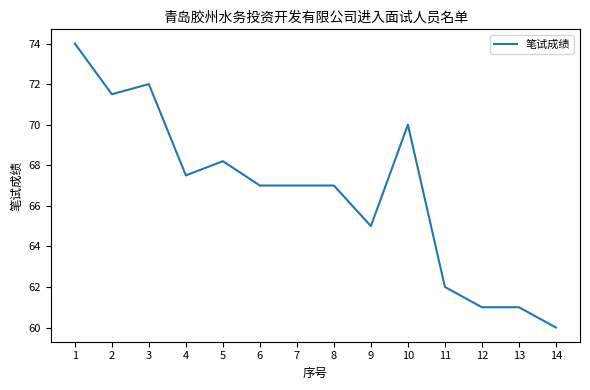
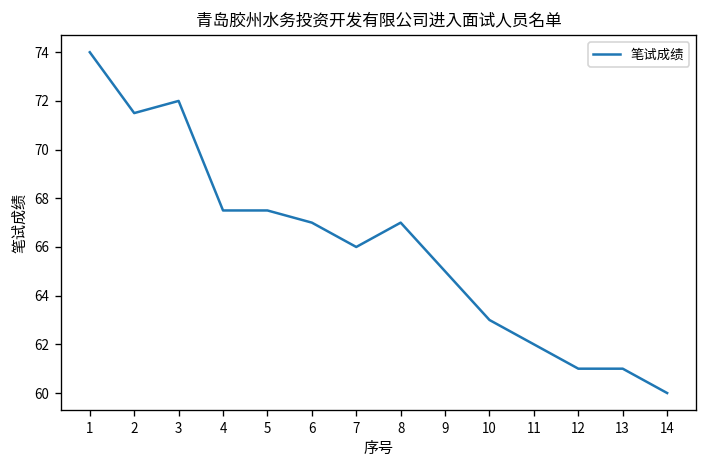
5: 68.2 -> 67.5
7: 67 -> 66
10: 70 -> 63
